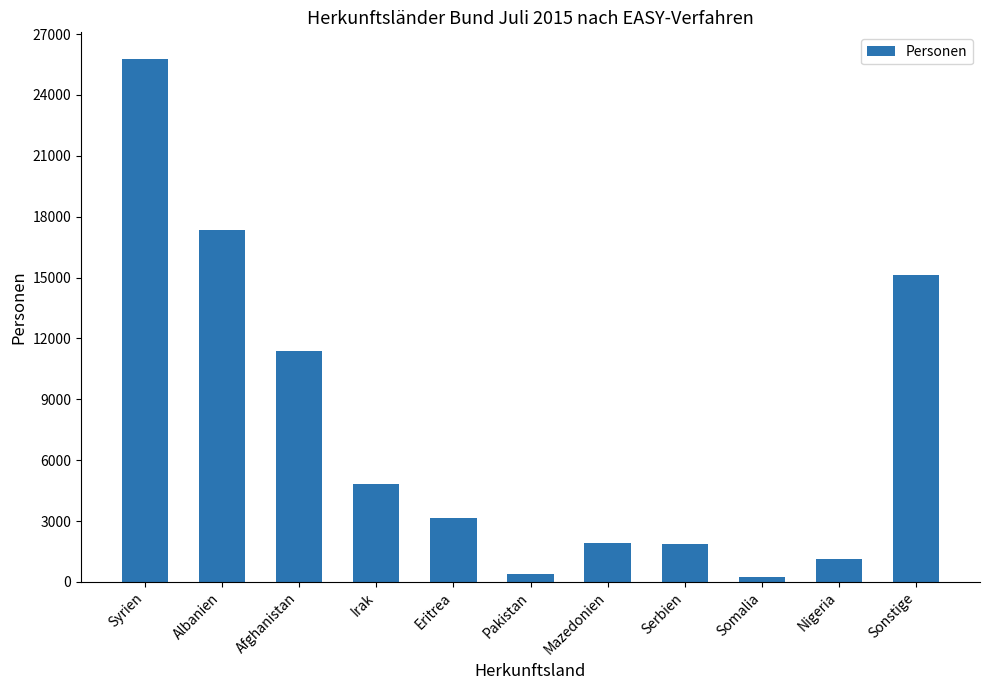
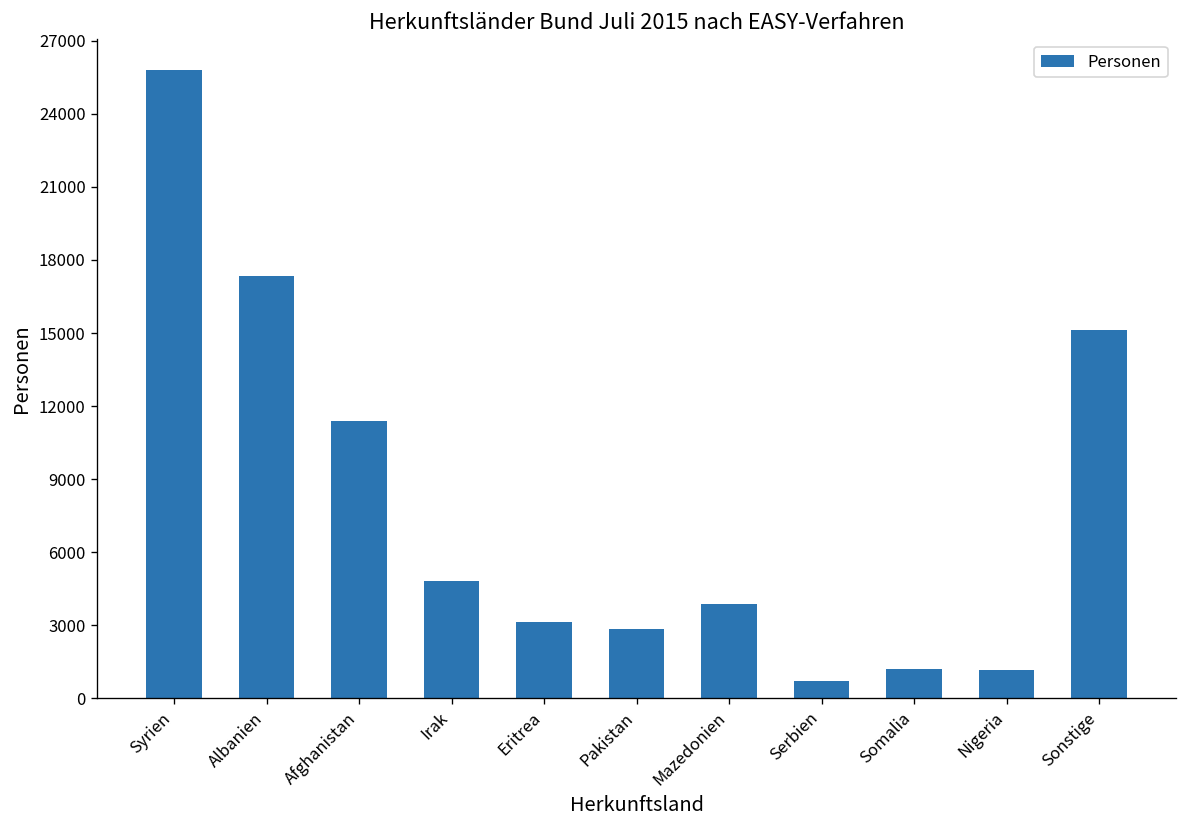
Pakistan: 400 -> 2900
Mazedonien: 1900 -> 3900
Serbien: 1900 -> 700
Somalia: 200 -> 1200
